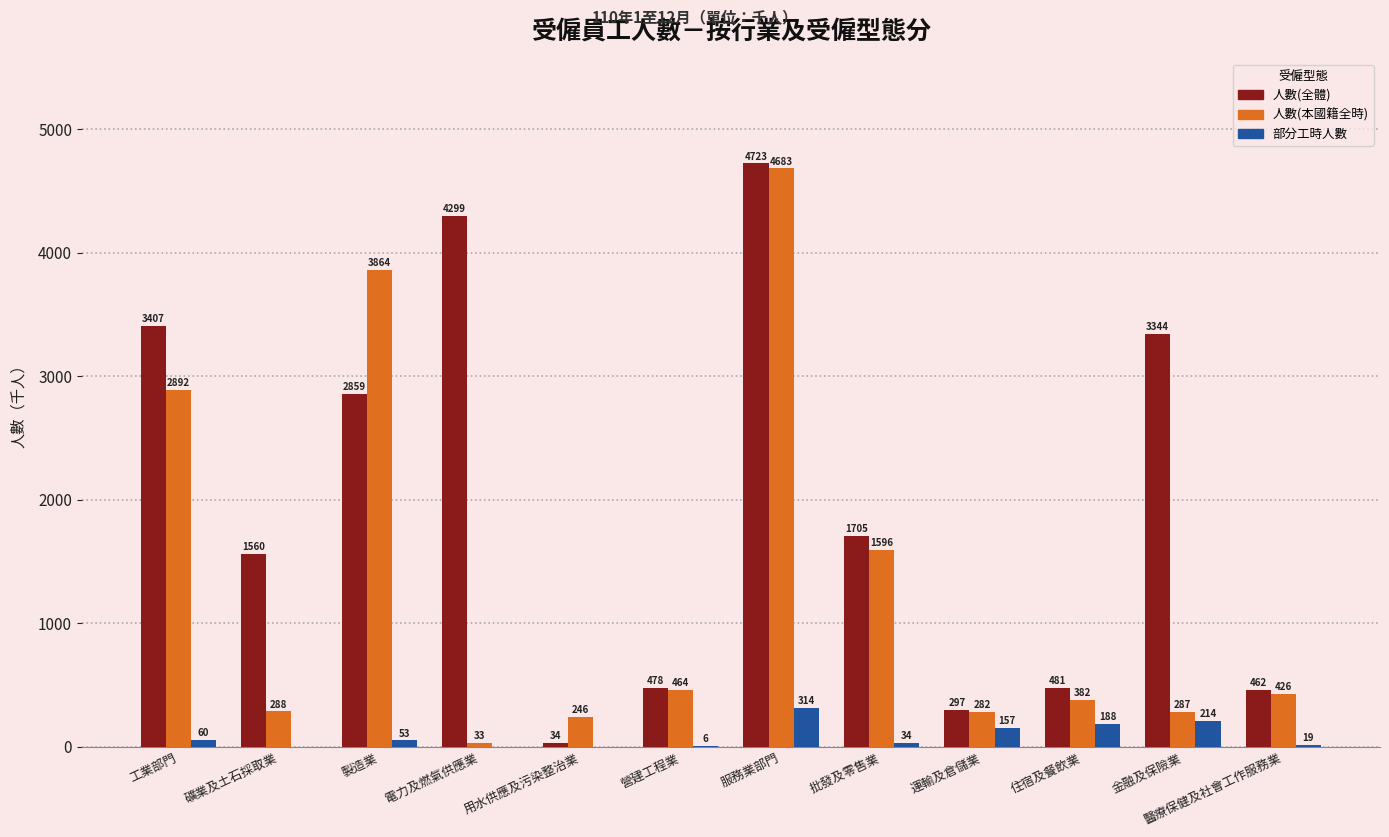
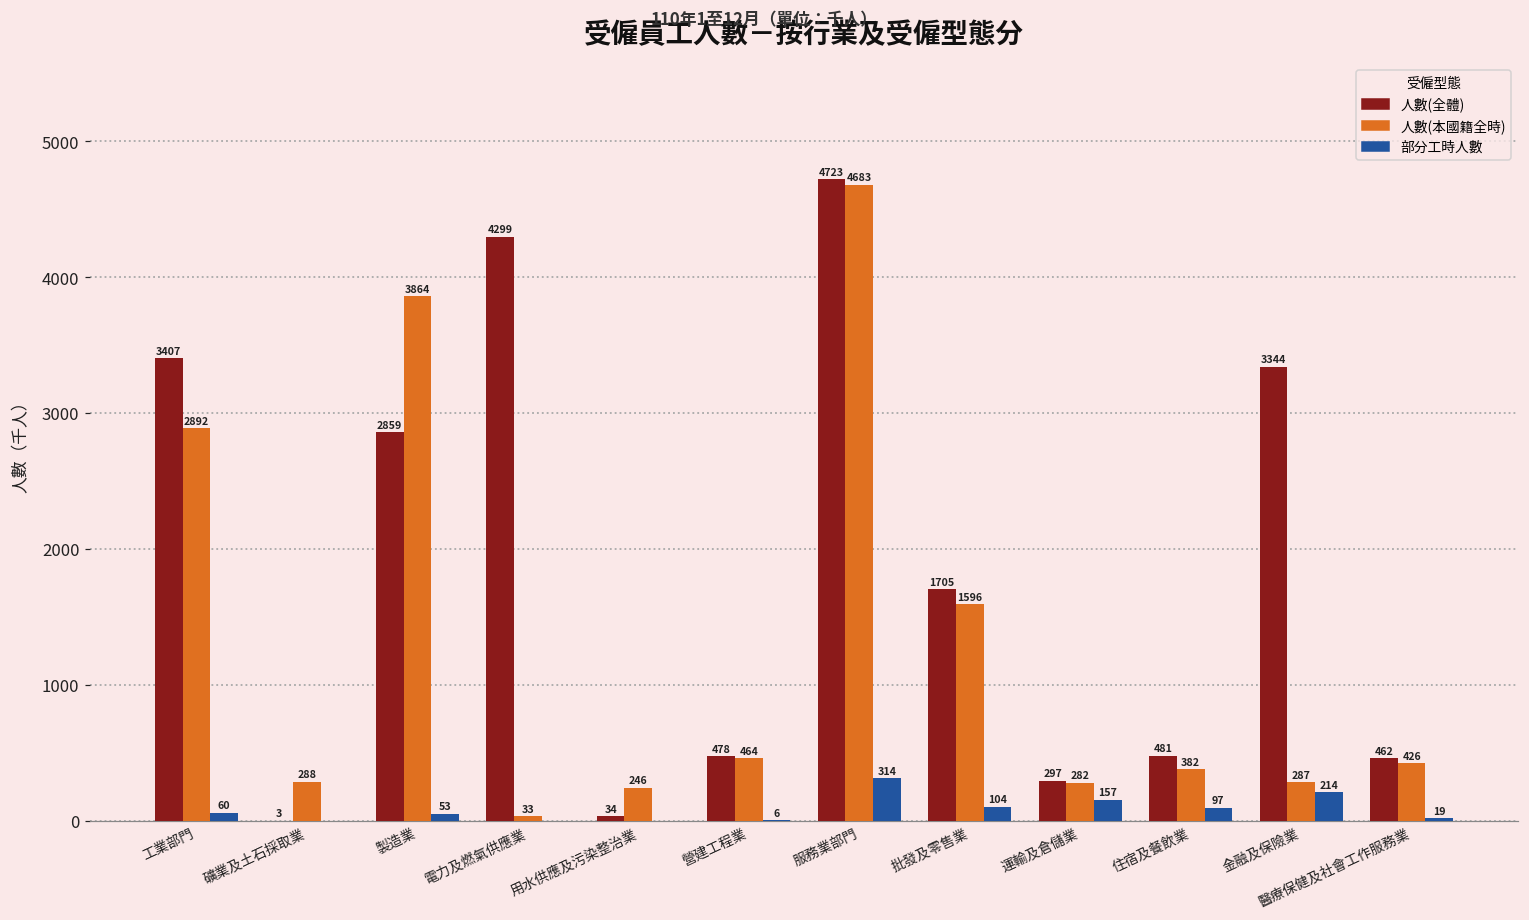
人數(全體), 礦業及土石採取業: 1560 -> 3
部分工時人數, 批發及零售業: 34 -> 104
部分工時人數, 住宿及餐飲業: 188 -> 97
